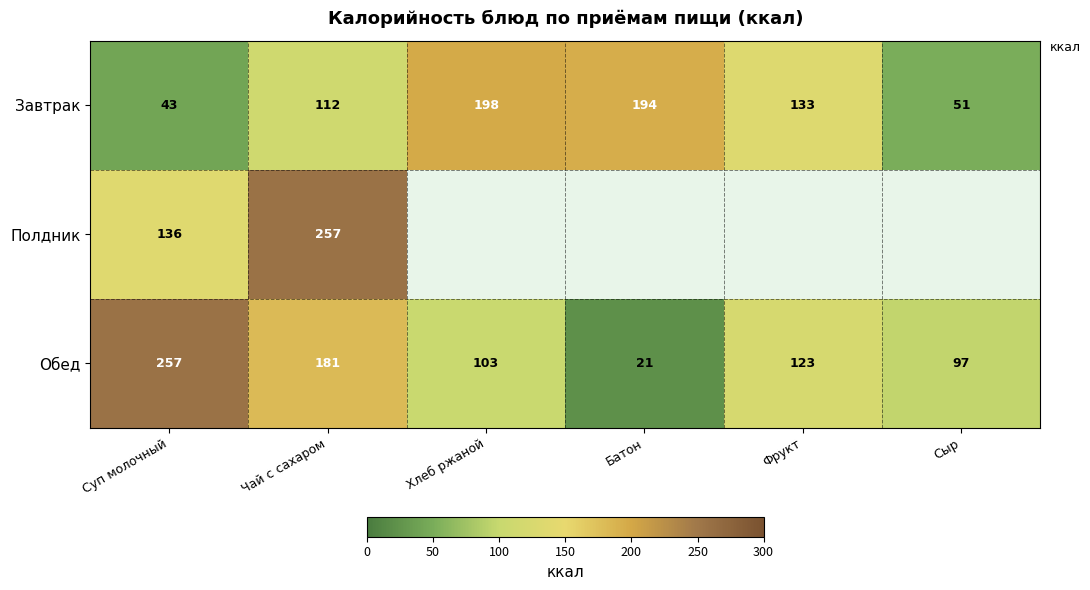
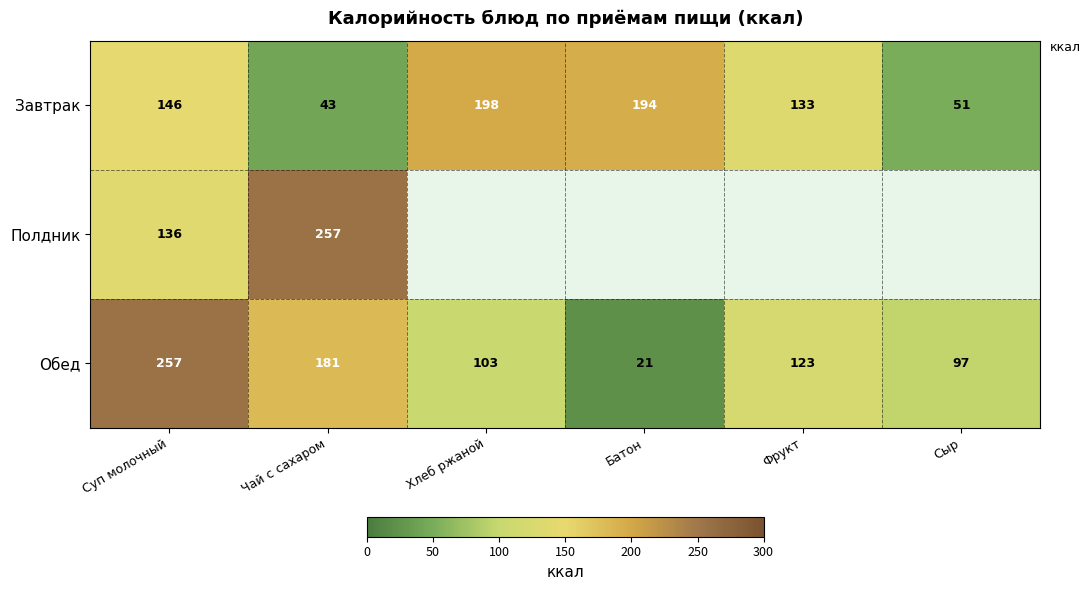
Завтрак, Суп молочный: 43 -> 146
Завтрак, Чай с сахаром: 112 -> 43
